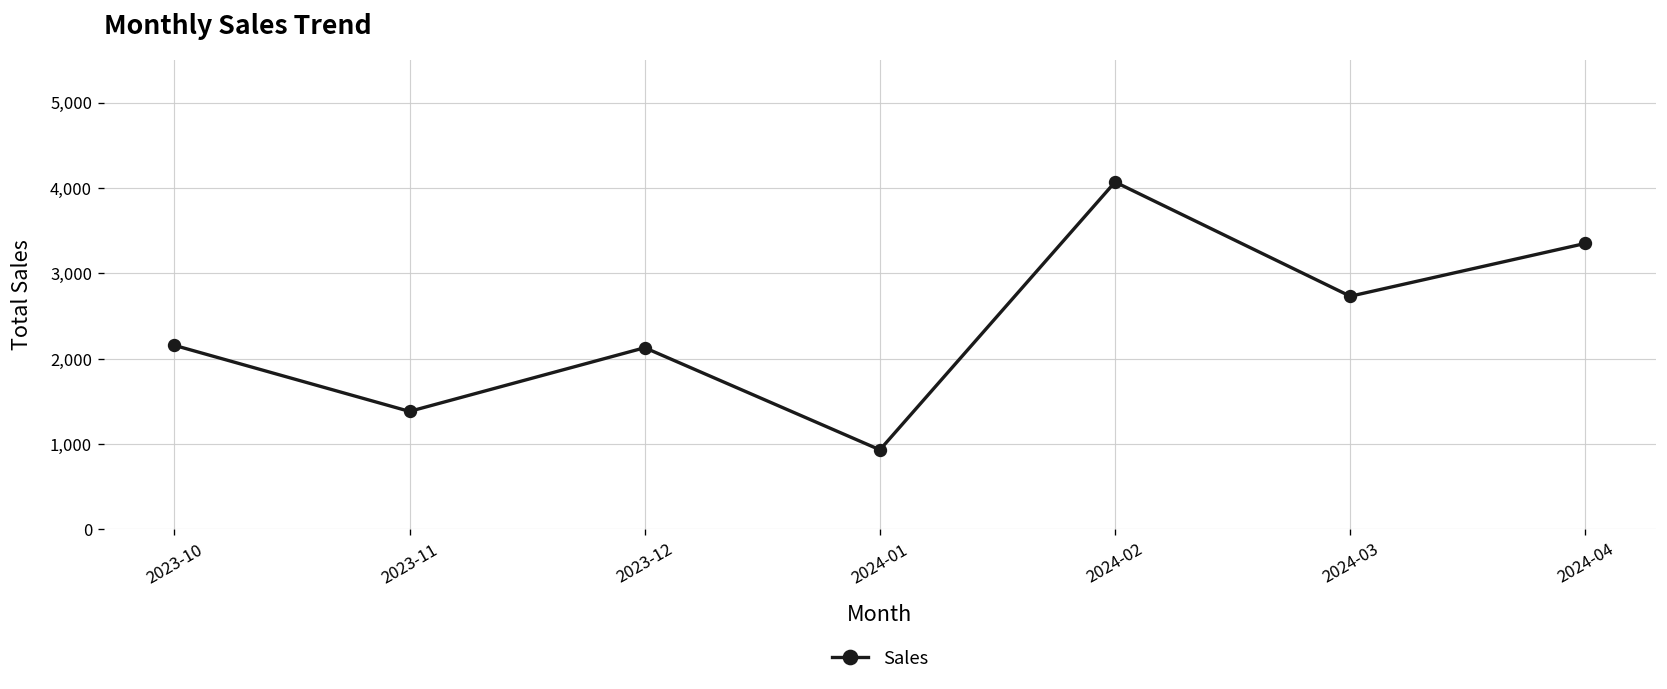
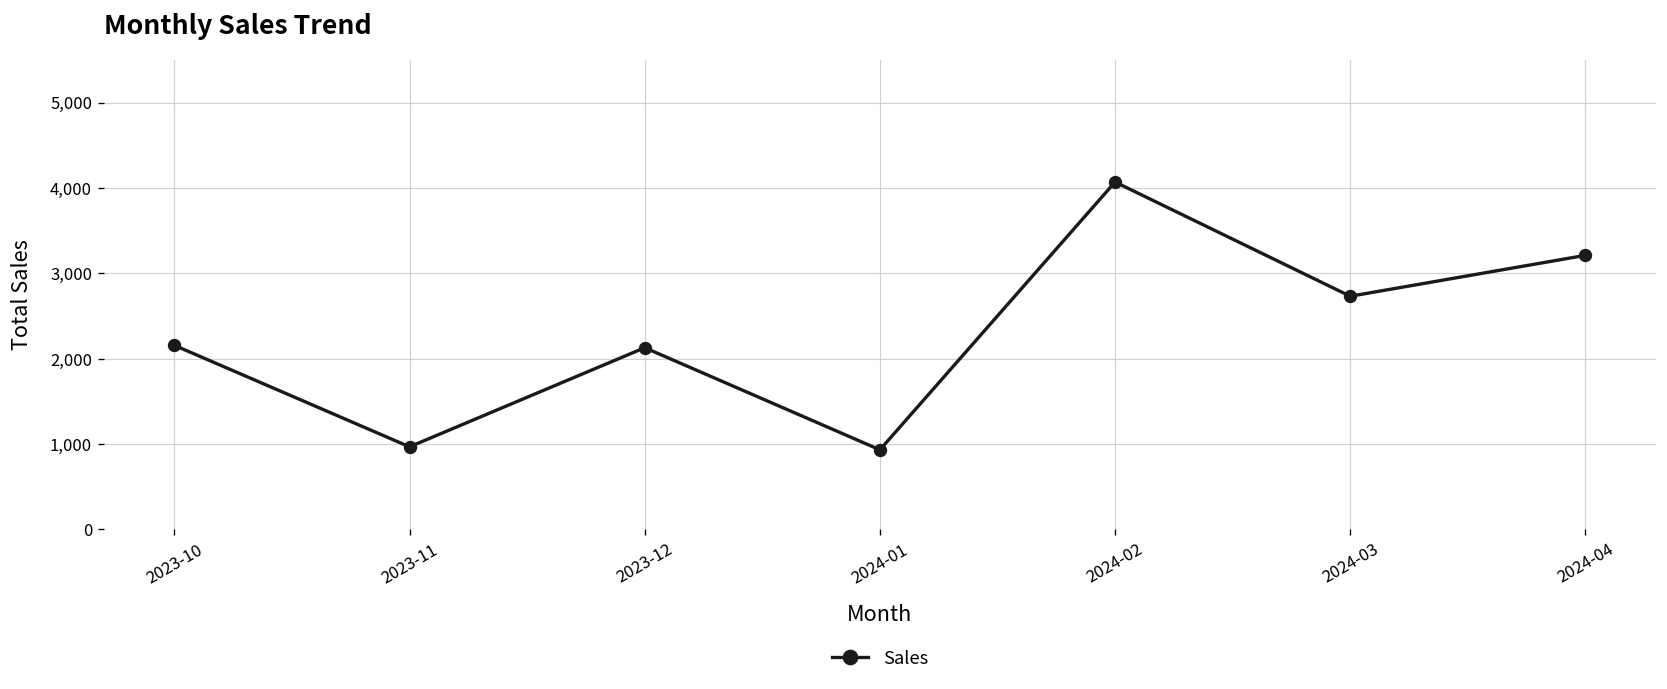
2023-11: 1,400 -> 1,000
2024-04: 3,400 -> 3,200
